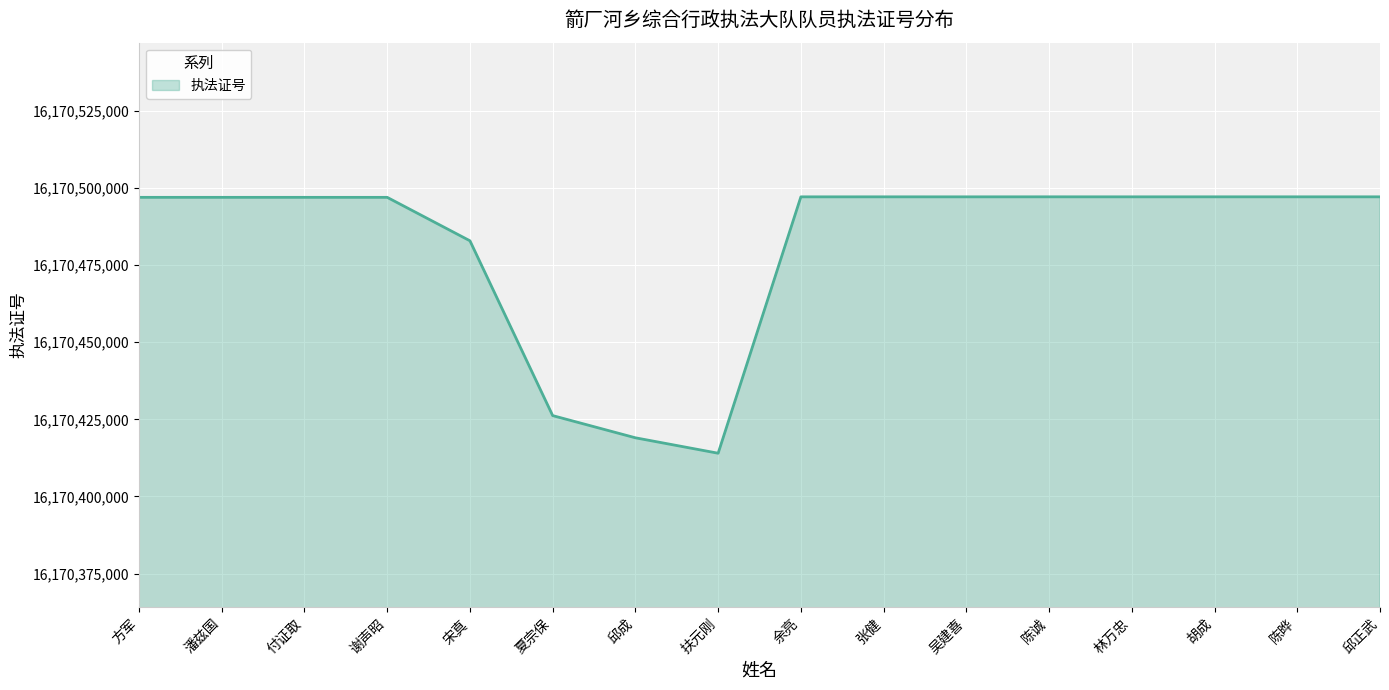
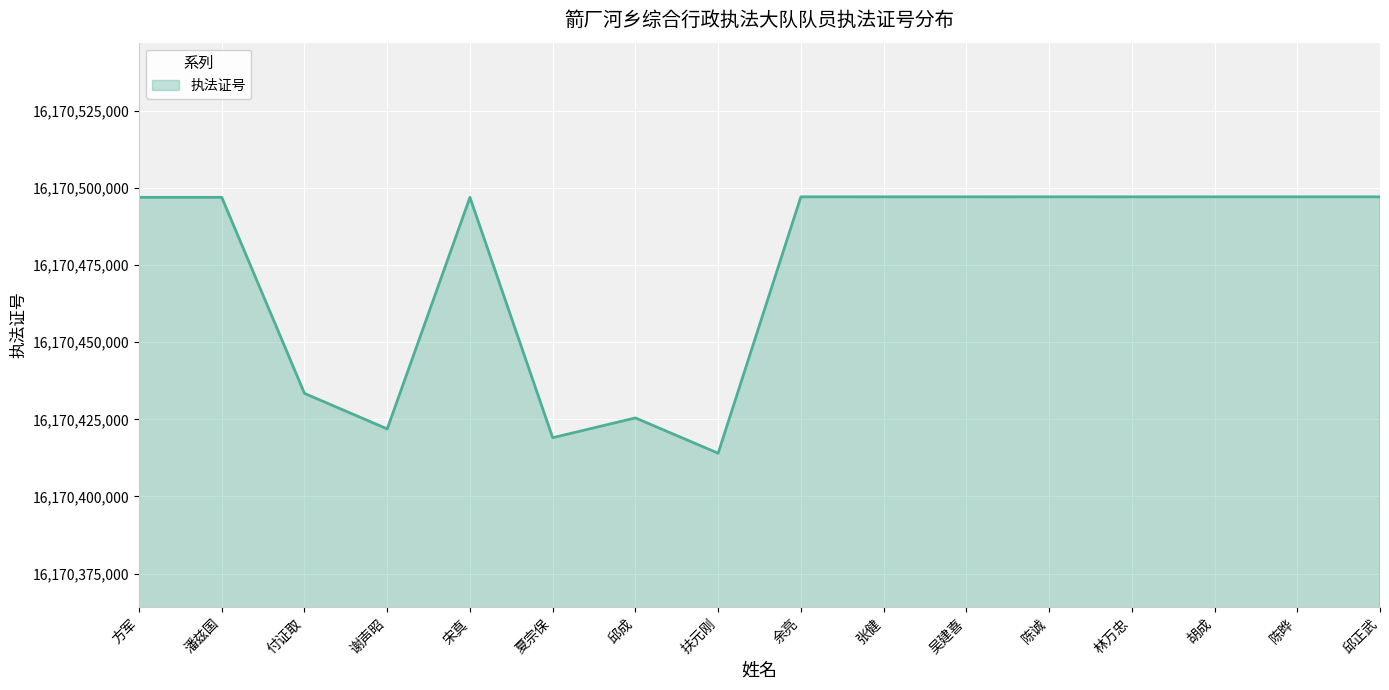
付证取: 16,170,497,000 -> 16,170,433,000
谢声昭: 16,170,497,000 -> 16,170,422,000
宋真: 16,170,483,000 -> 16,170,497,000
夏宗保: 16,170,426,000 -> 16,170,419,000
邱成: 16,170,419,000 -> 16,170,425,000
